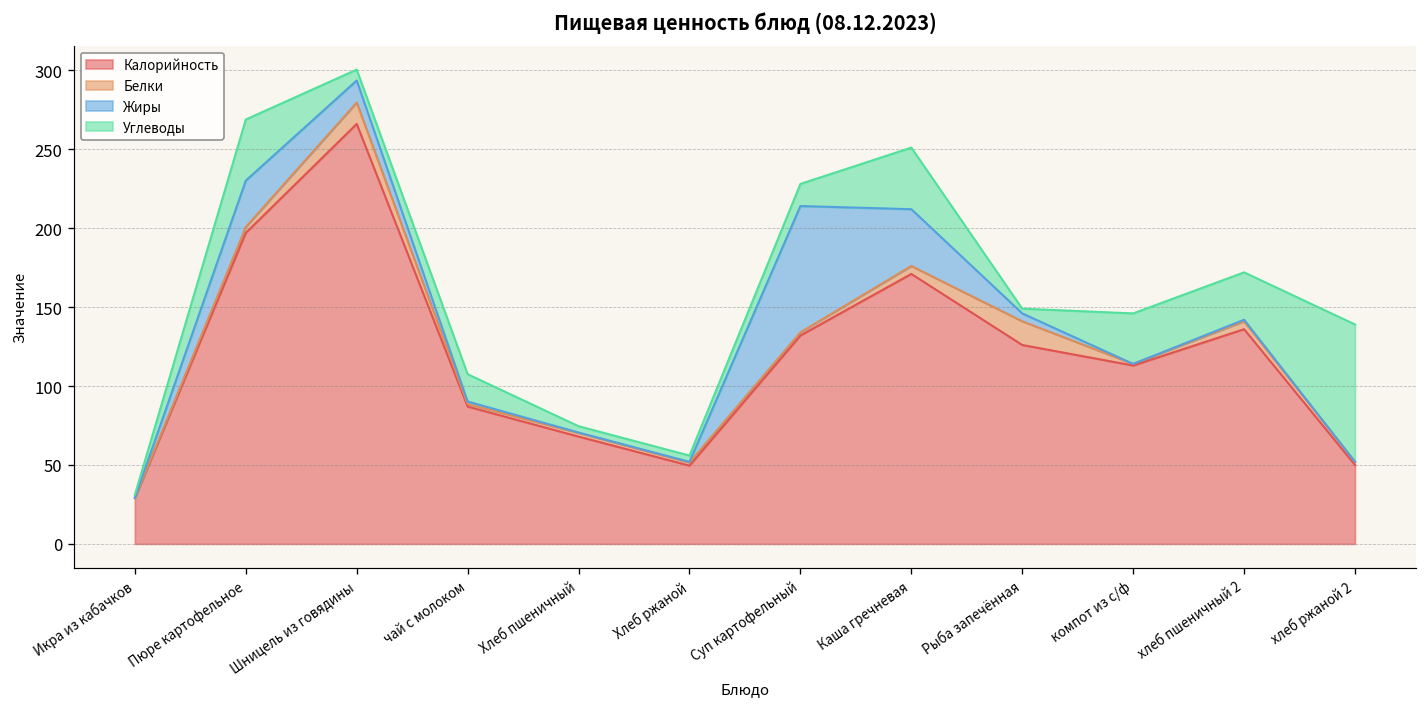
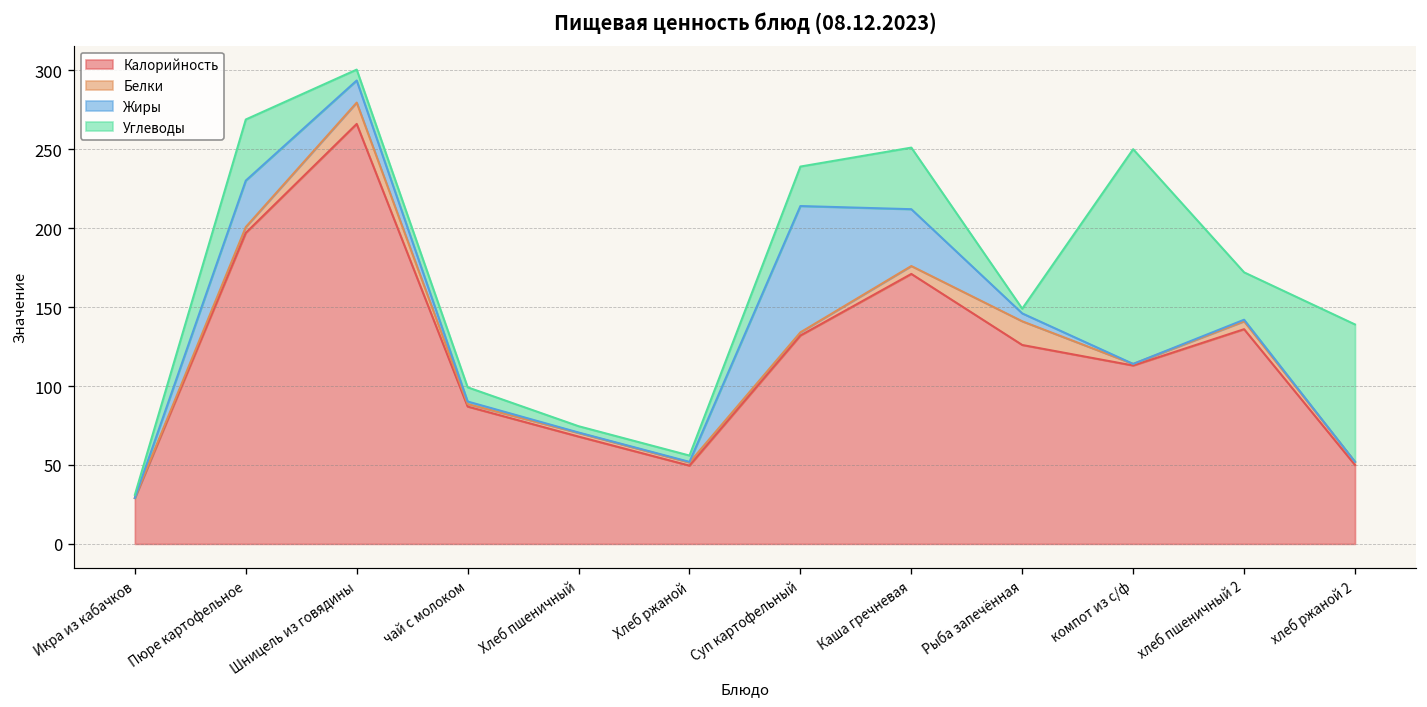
Углеводы, чай с молоком: 17 -> 9
Углеводы, Суп картофельный: 14 -> 25
Углеводы, компот из с/ф: 32 -> 136
